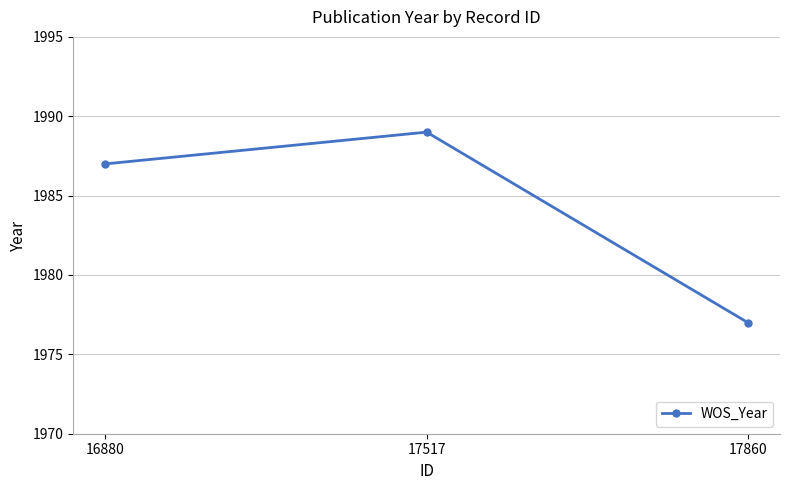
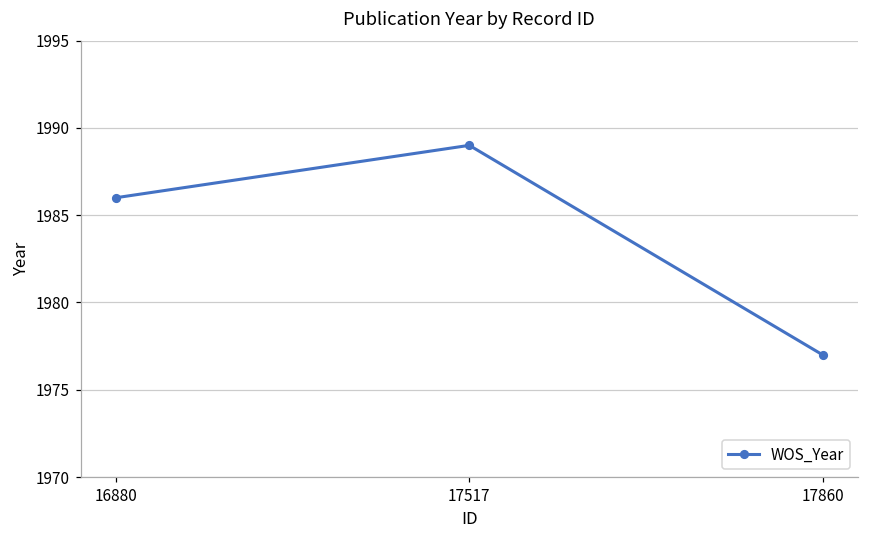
16880: 1987 -> 1986
